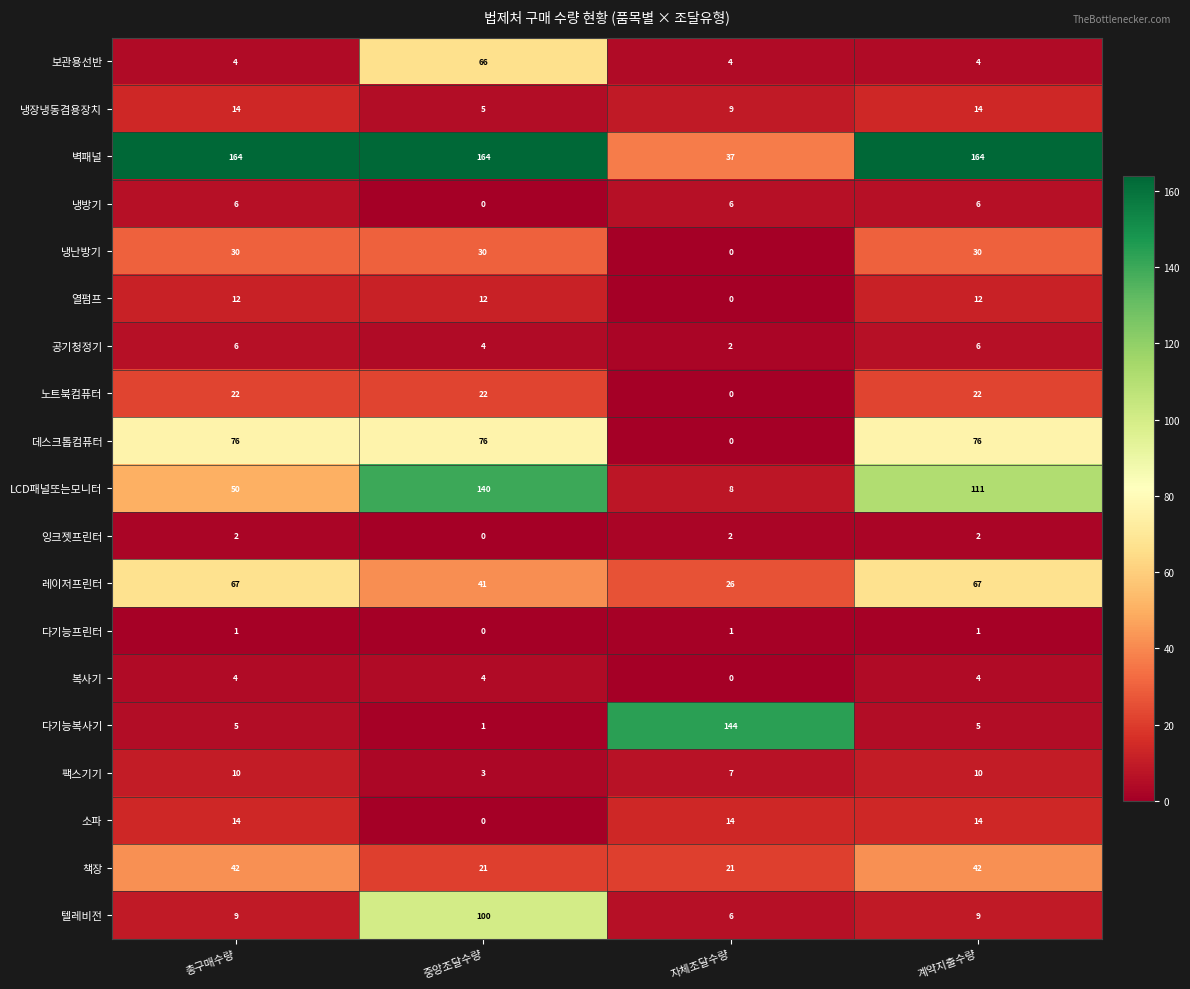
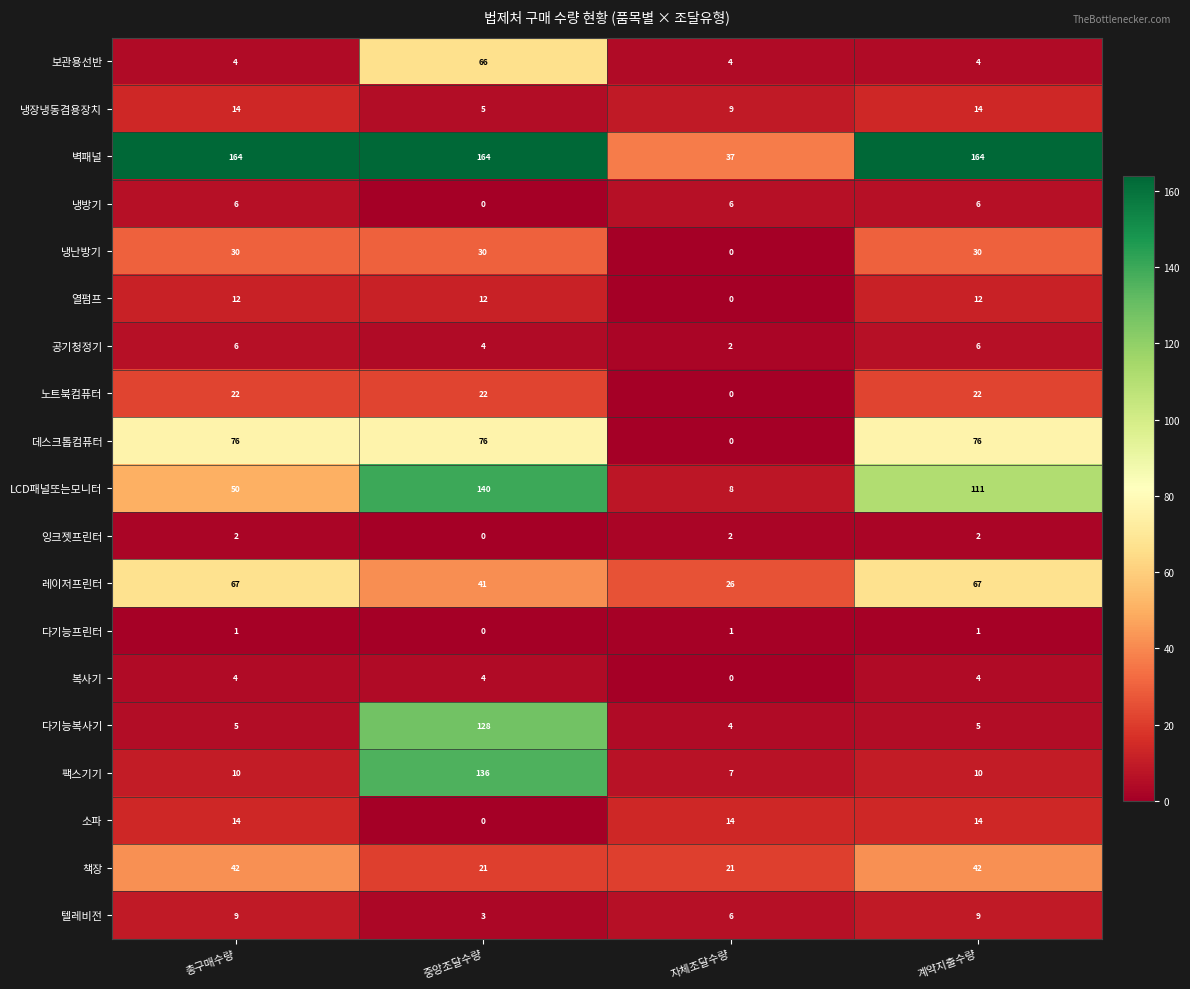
다기능복사기, 중앙조달수량: 1 -> 128
다기능복사기, 자체조달수량: 144 -> 4
팩스기기, 중앙조달수량: 3 -> 136
텔레비전, 중앙조달수량: 100 -> 3
